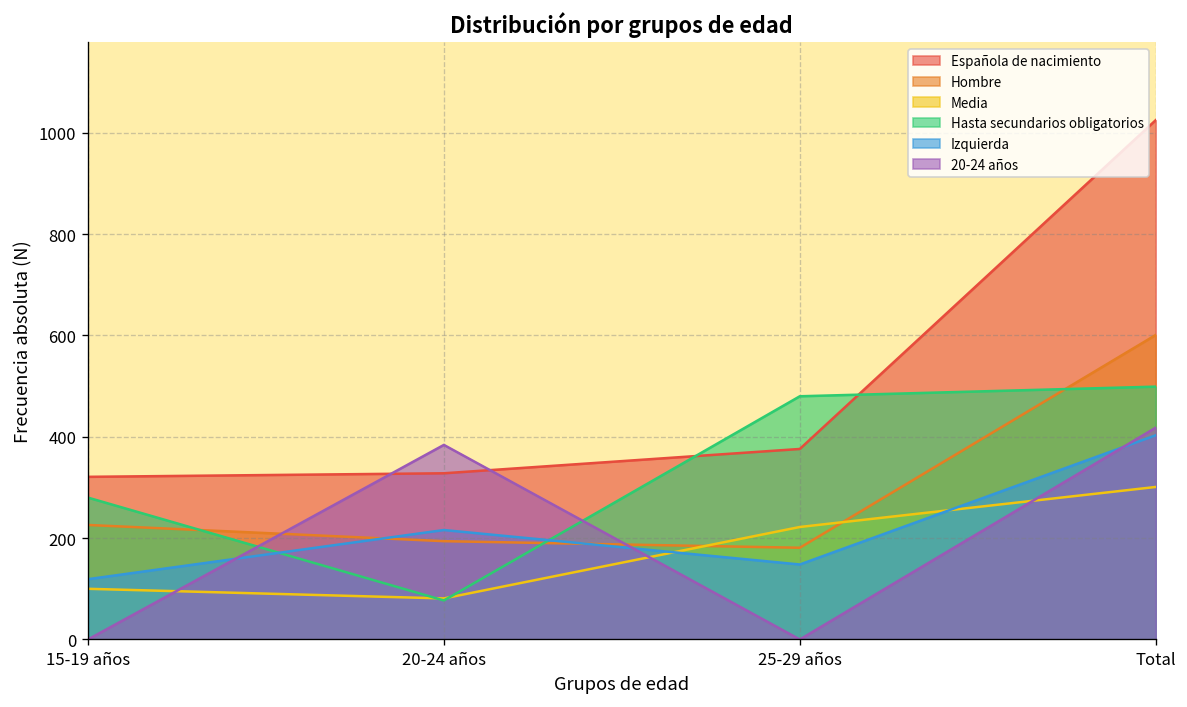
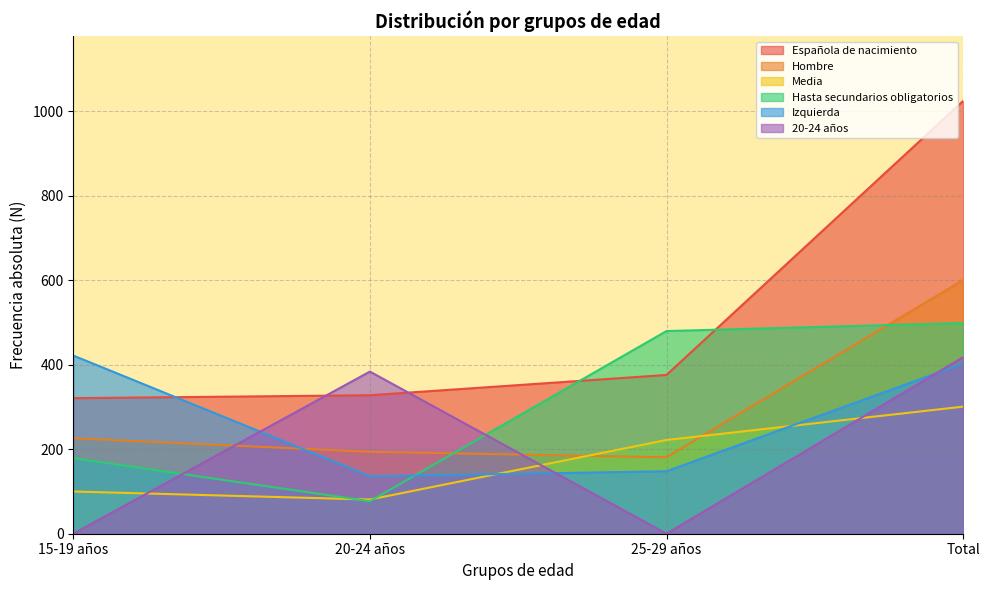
Hasta secundarios obligatorios, 15-19 años: 280 -> 180
Izquierda, 15-19 años: 120 -> 420
Izquierda, 20-24 años: 220 -> 140
